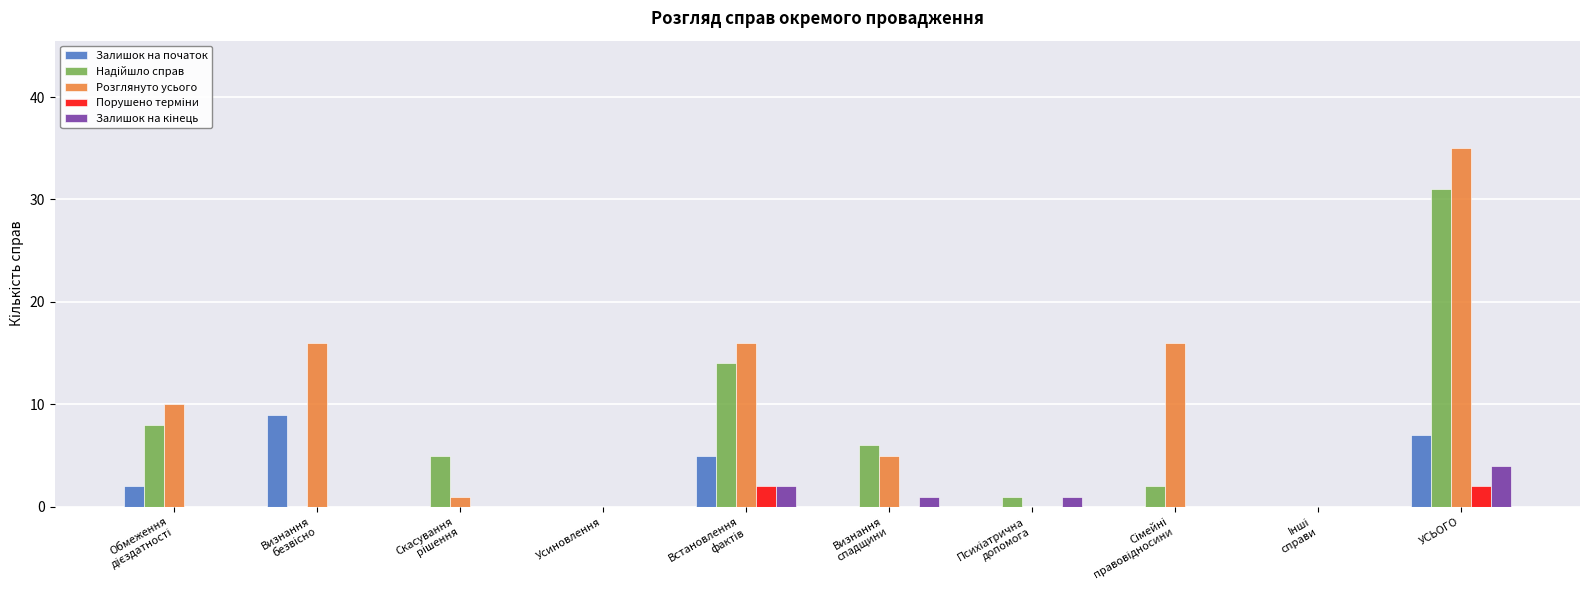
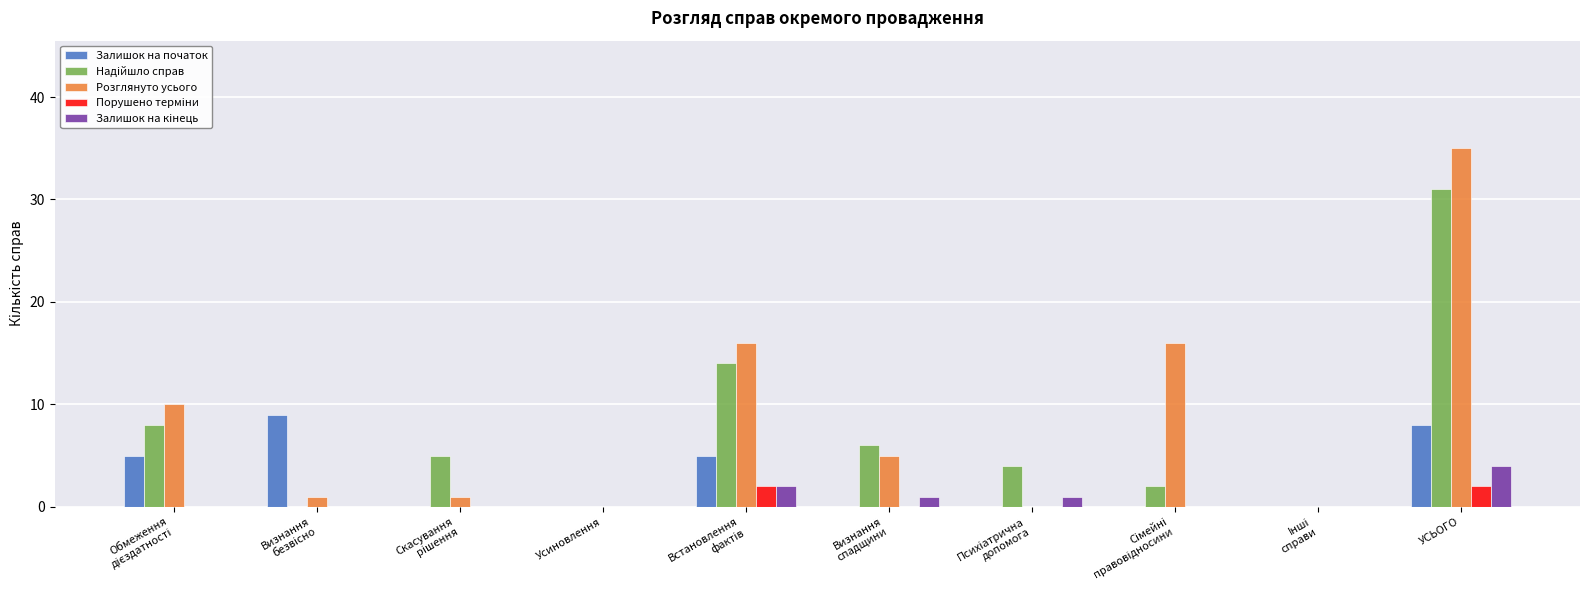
Залишок на початок, Обмеження дієздатності: 2 -> 5
Розглянуто усього, Визнання безвісно: 16 -> 1
Надійшло справ, Психіатрична допомога: 1 -> 4
Залишок на початок, УСЬОГО: 7 -> 8
